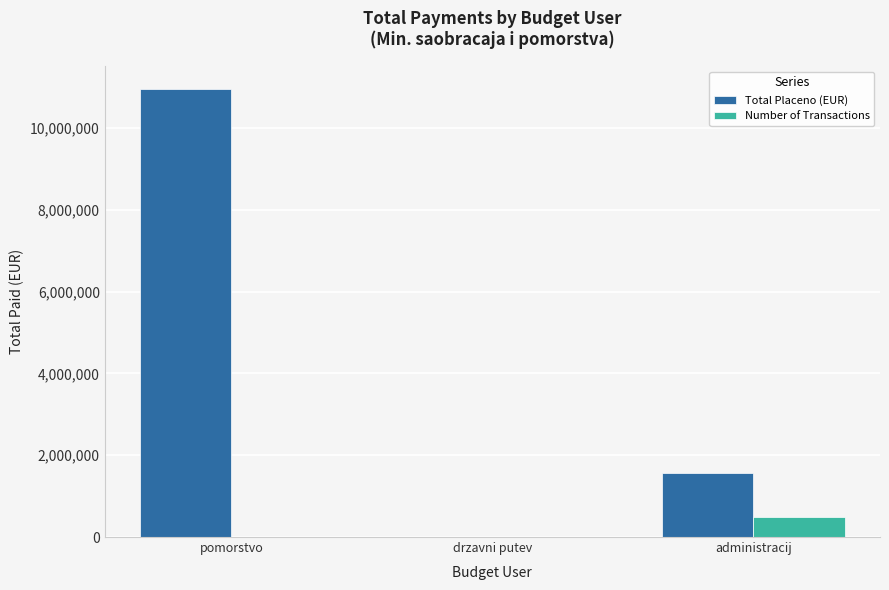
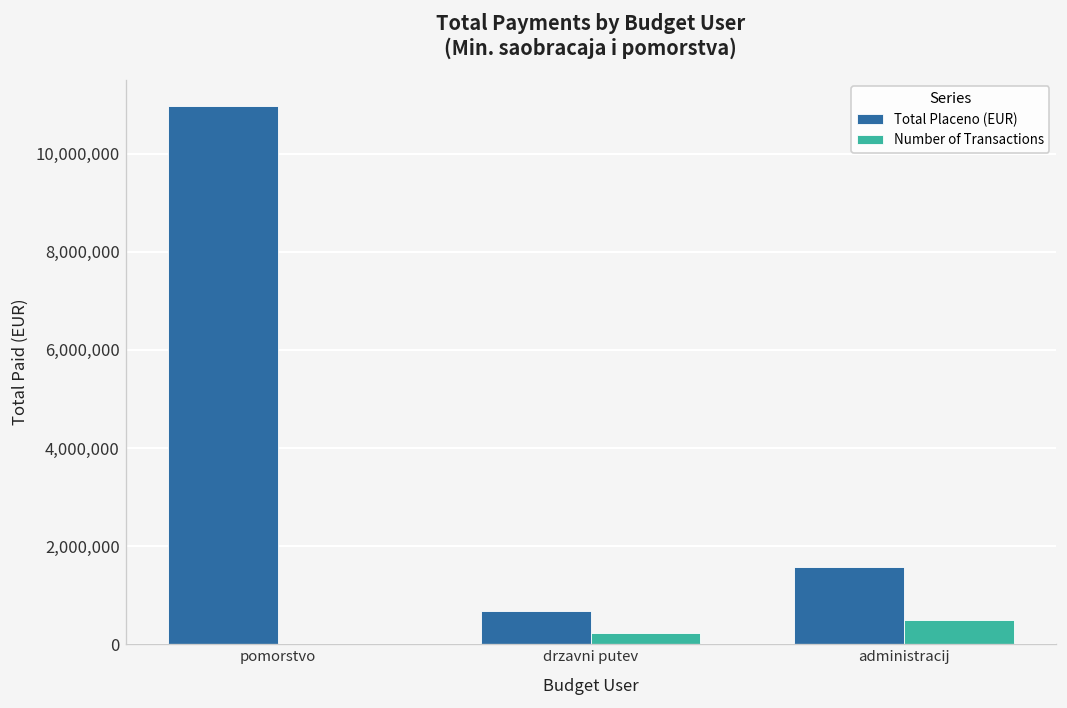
Total Placeno (EUR), drzavni putev: 0 -> 700,000
Number of Transactions, drzavni putev: 0 -> 200,000
